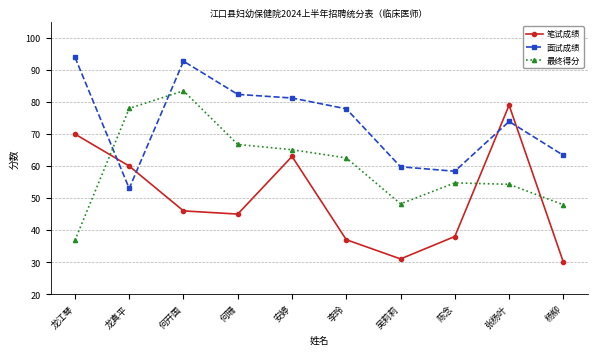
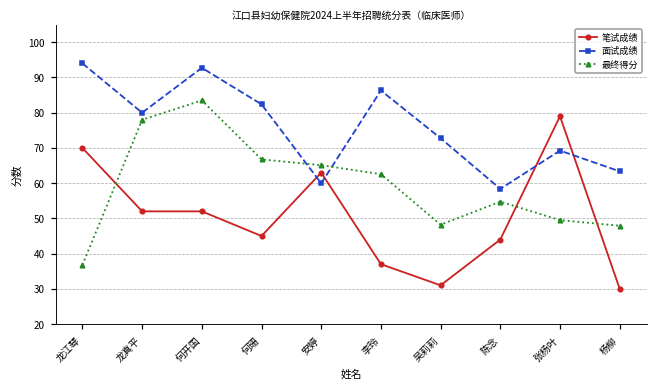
笔试成绩, 龙真平: 60 -> 52
面试成绩, 龙真平: 53 -> 80
笔试成绩, 何开国: 46 -> 52
面试成绩, 安婷: 81 -> 60
面试成绩, 李玲: 78 -> 86
面试成绩, 吴莉莉: 60 -> 73
笔试成绩, 陈念: 38 -> 44
面试成绩, 张杨叶: 74 -> 69
最终得分, 张杨叶: 54 -> 50
